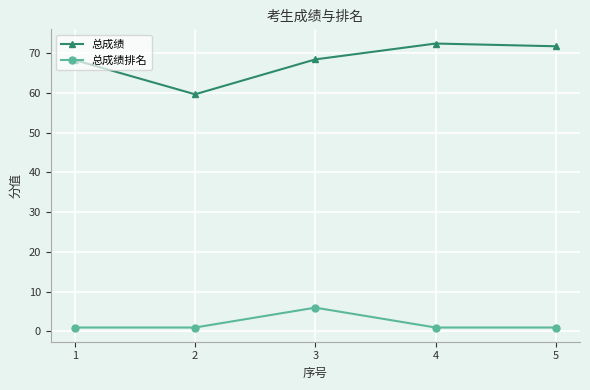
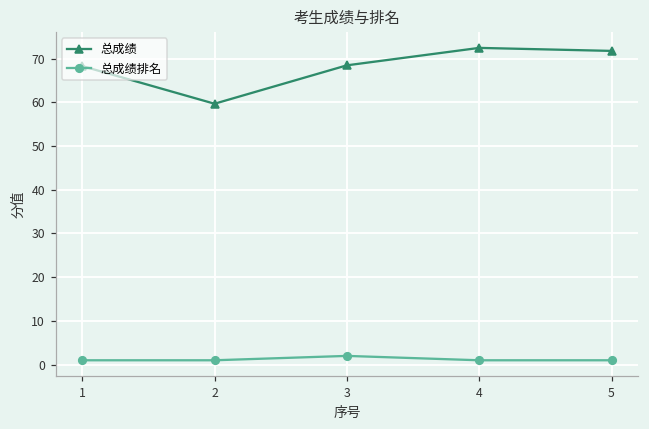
总成绩排名, 3: 6 -> 2
